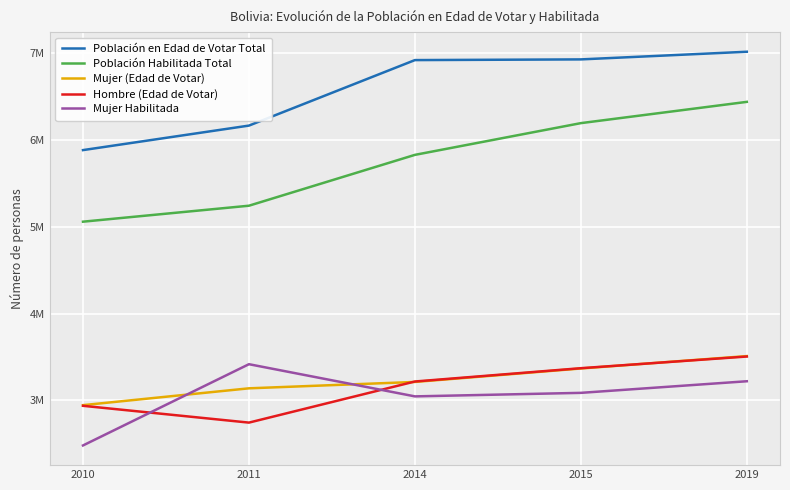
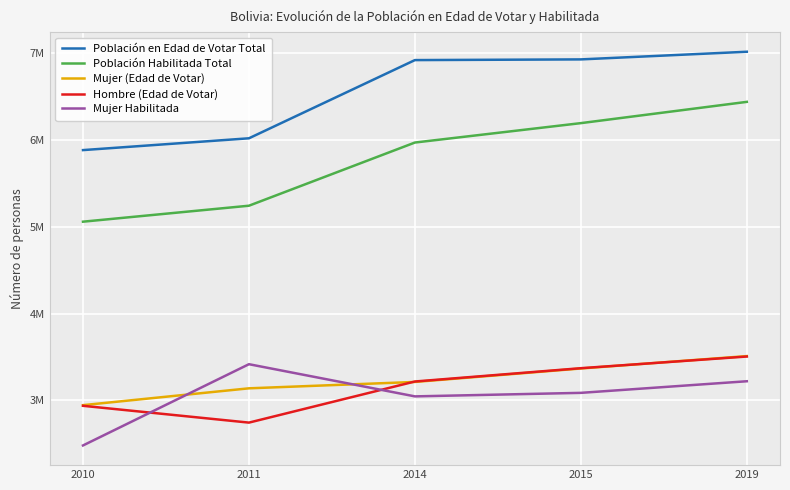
Población en Edad de Votar Total, 2011: 6200000 -> 6000000
Población Habilitada Total, 2014: 5800000 -> 6000000
